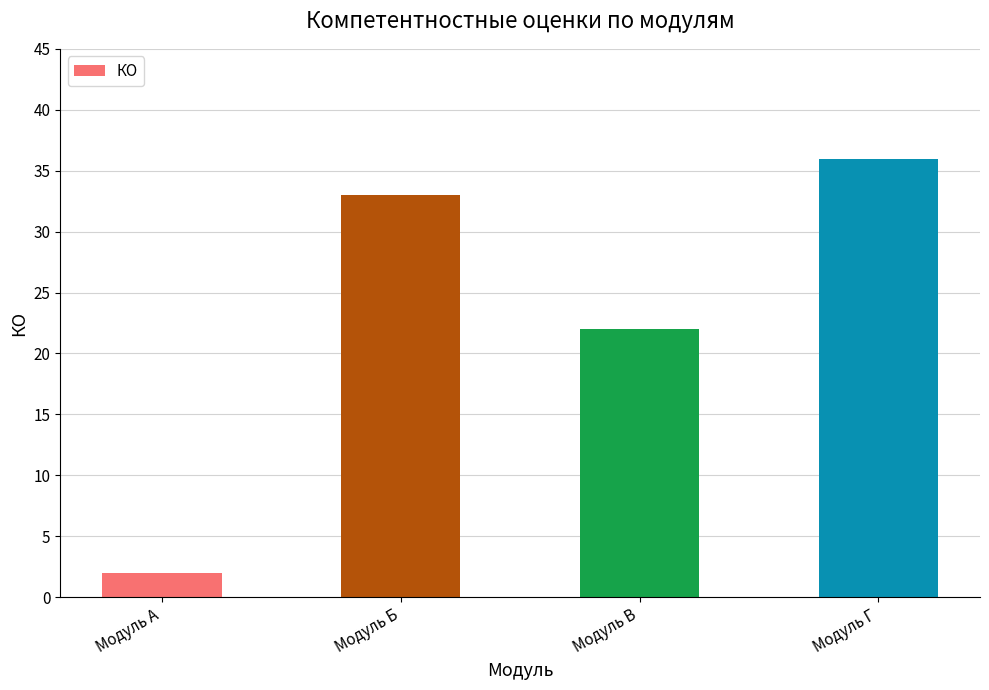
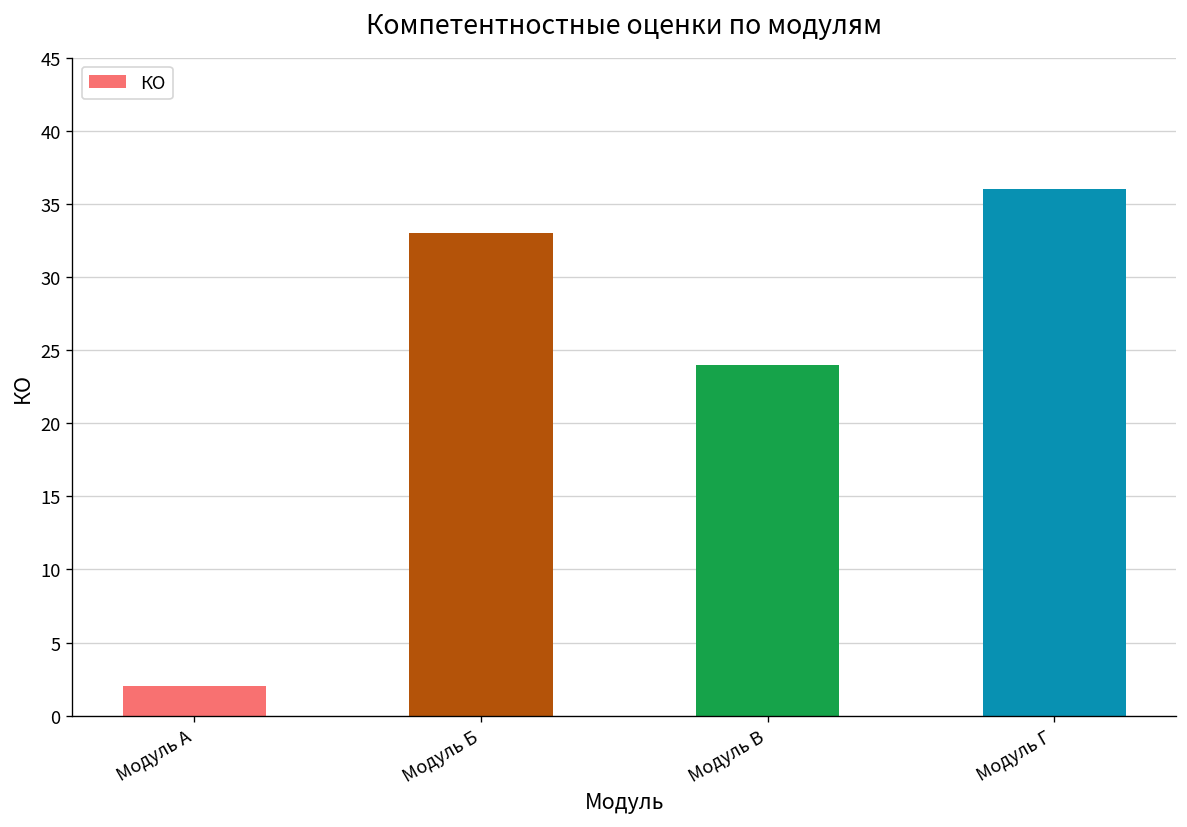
Модуль В: 22 -> 24
